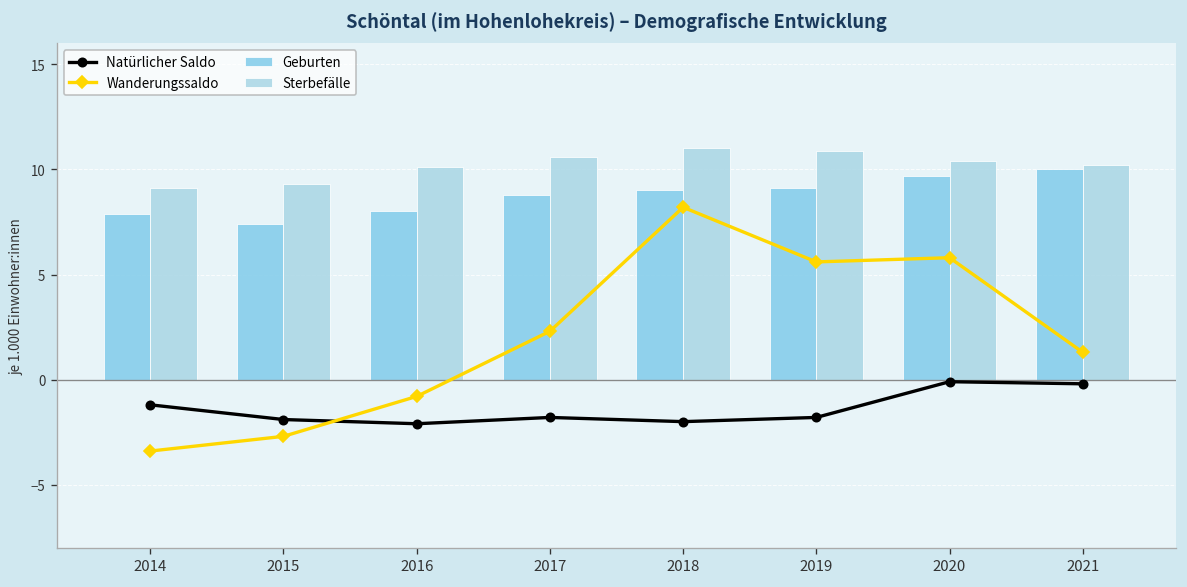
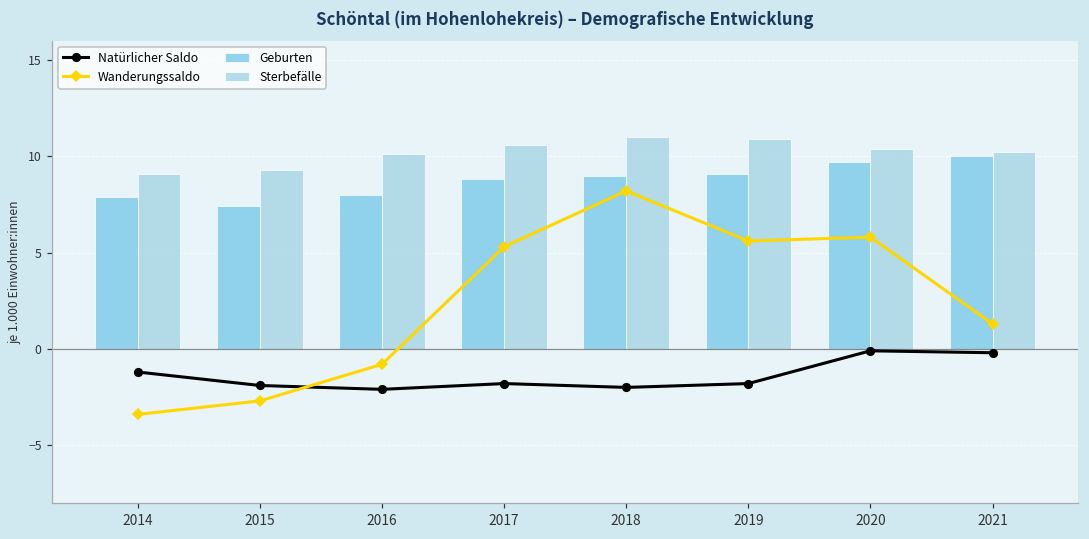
Wanderungssaldo, 2017: 2.3 -> 5.3
